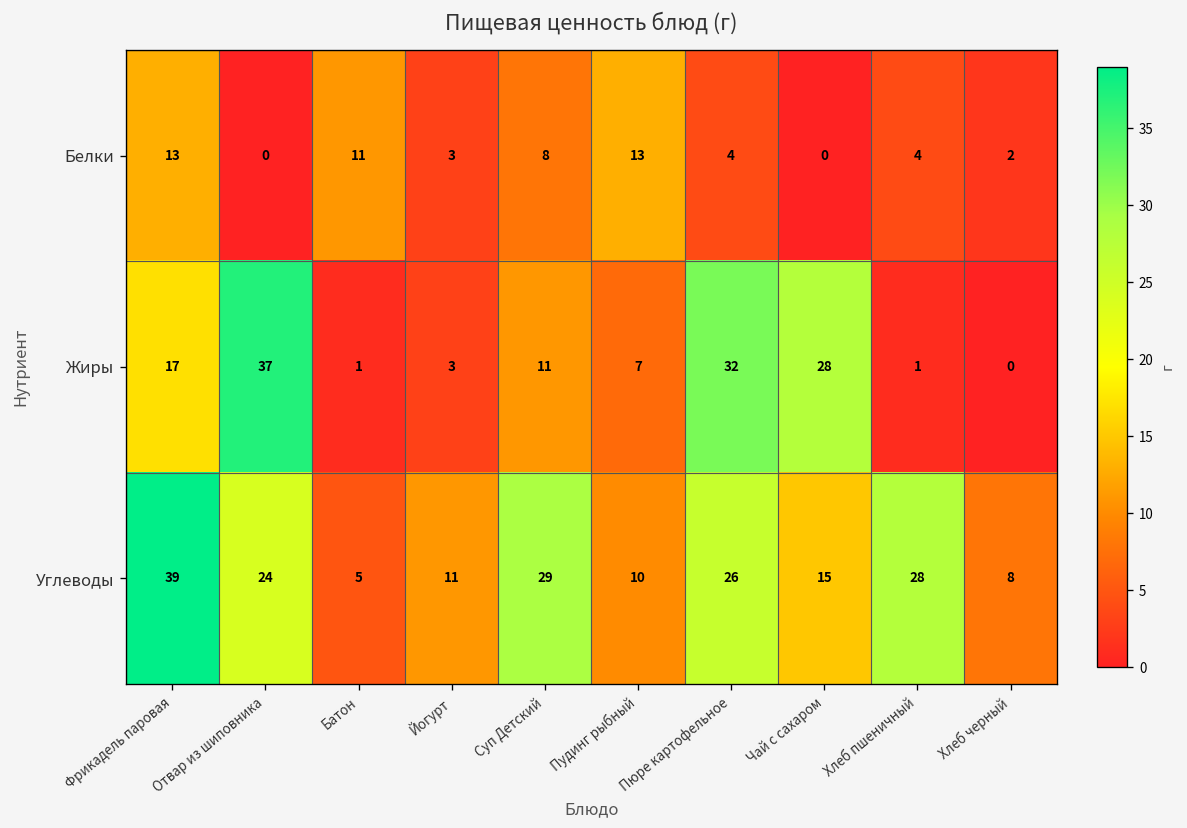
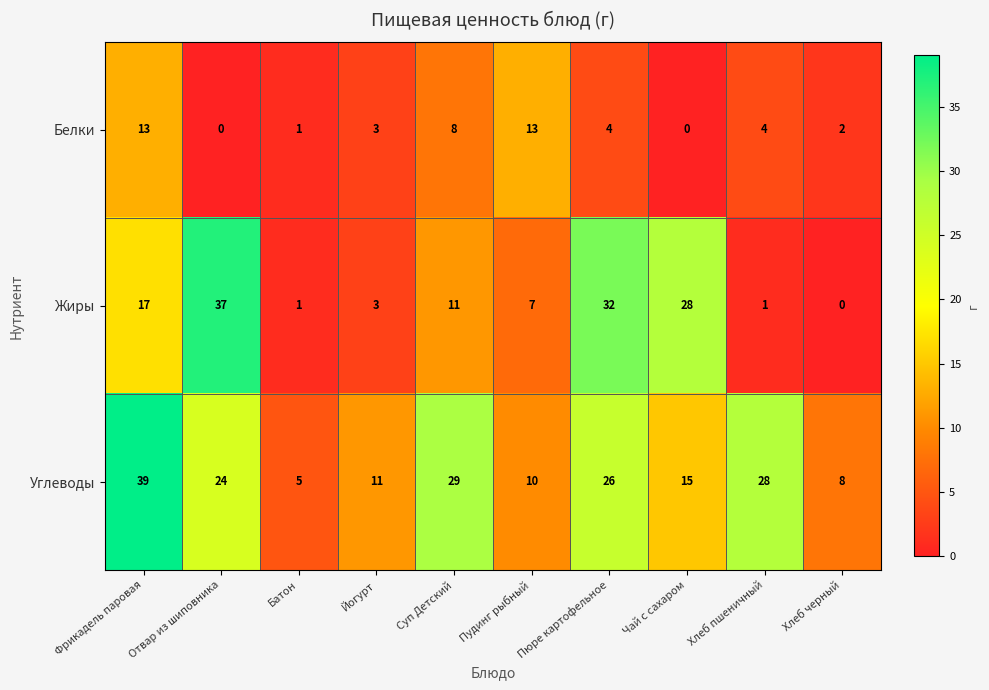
Белки, Батон: 11 -> 1
